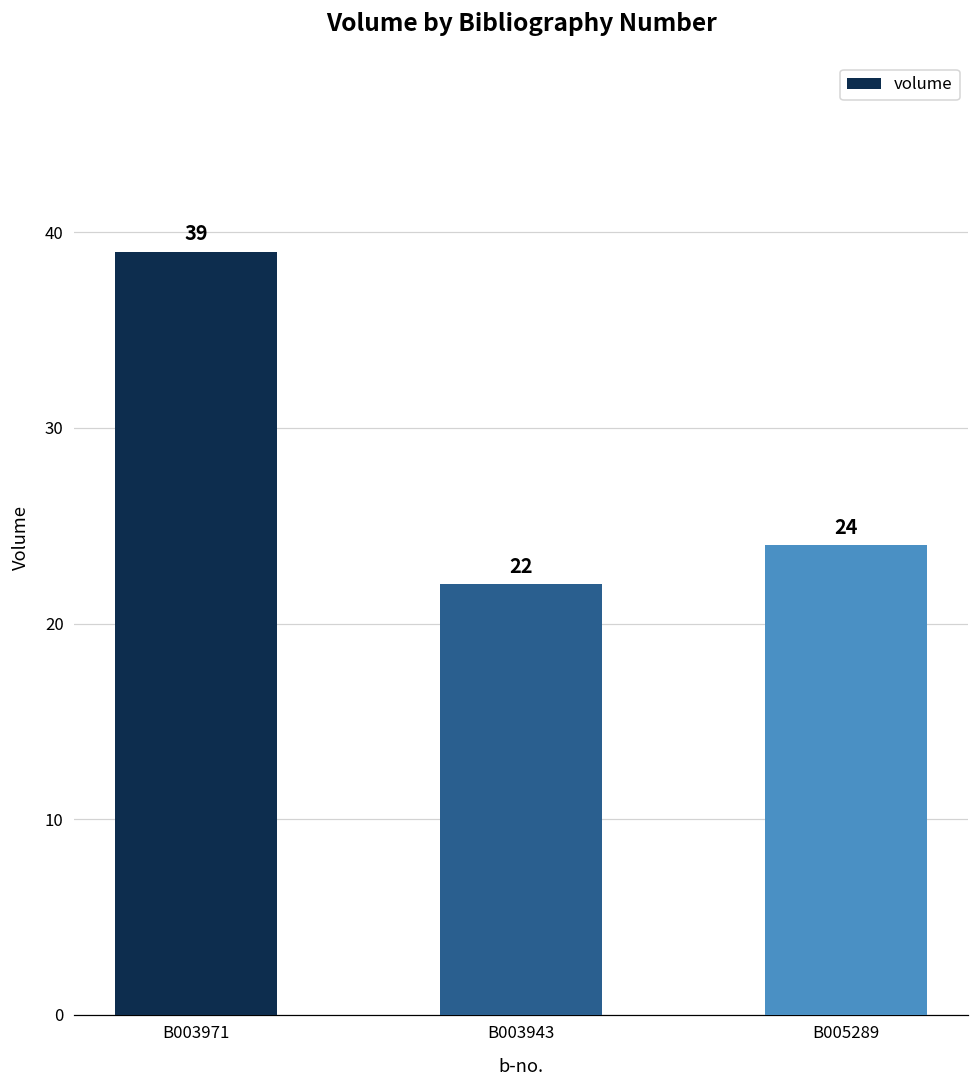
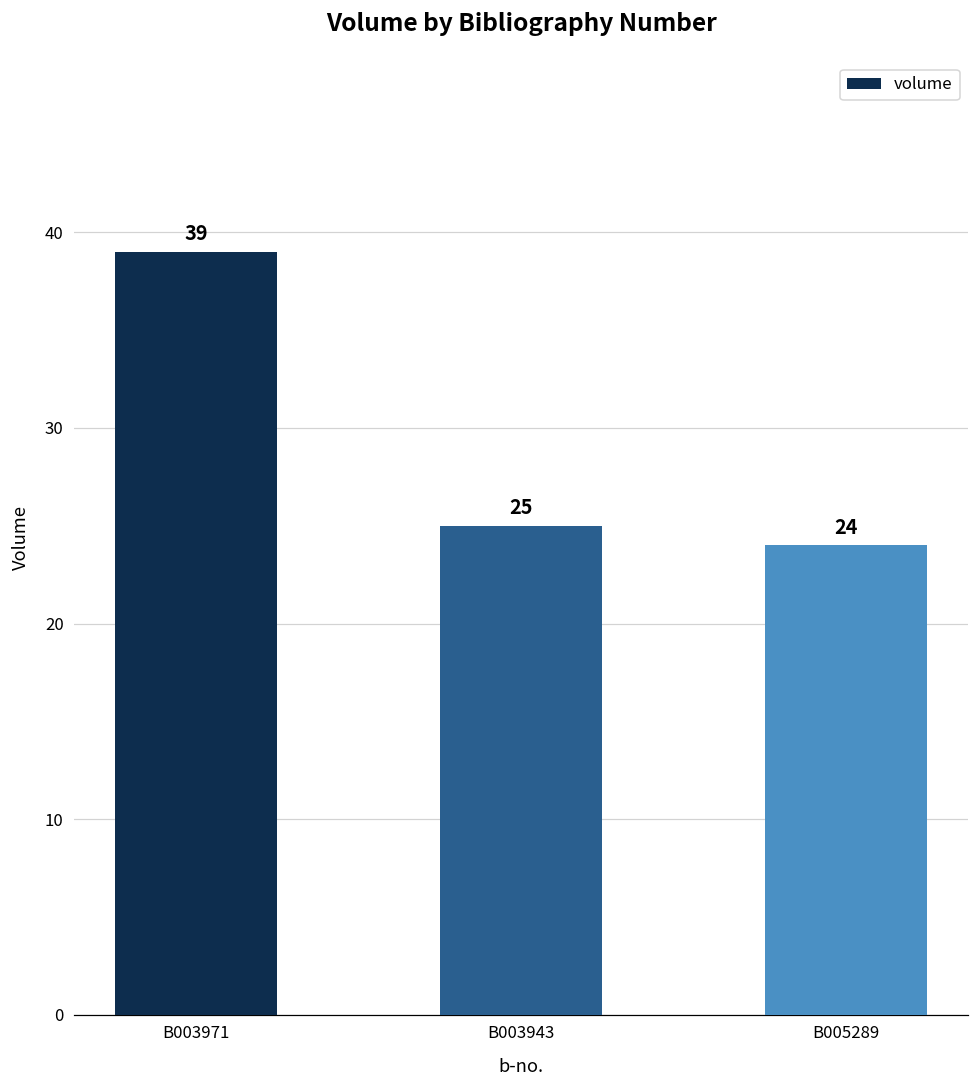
B003943: 22 -> 25
